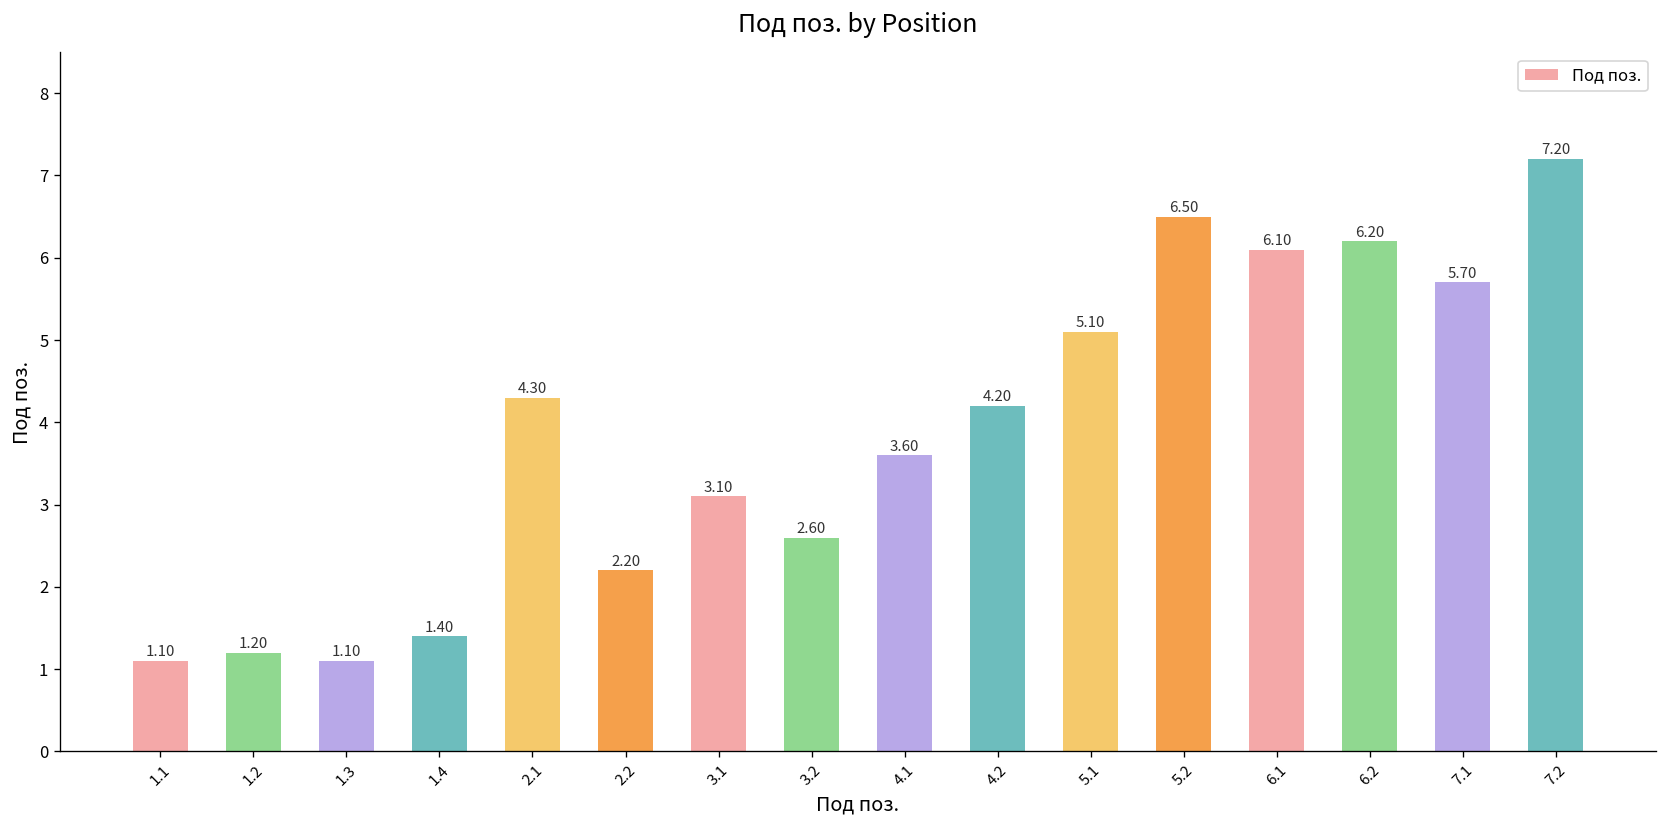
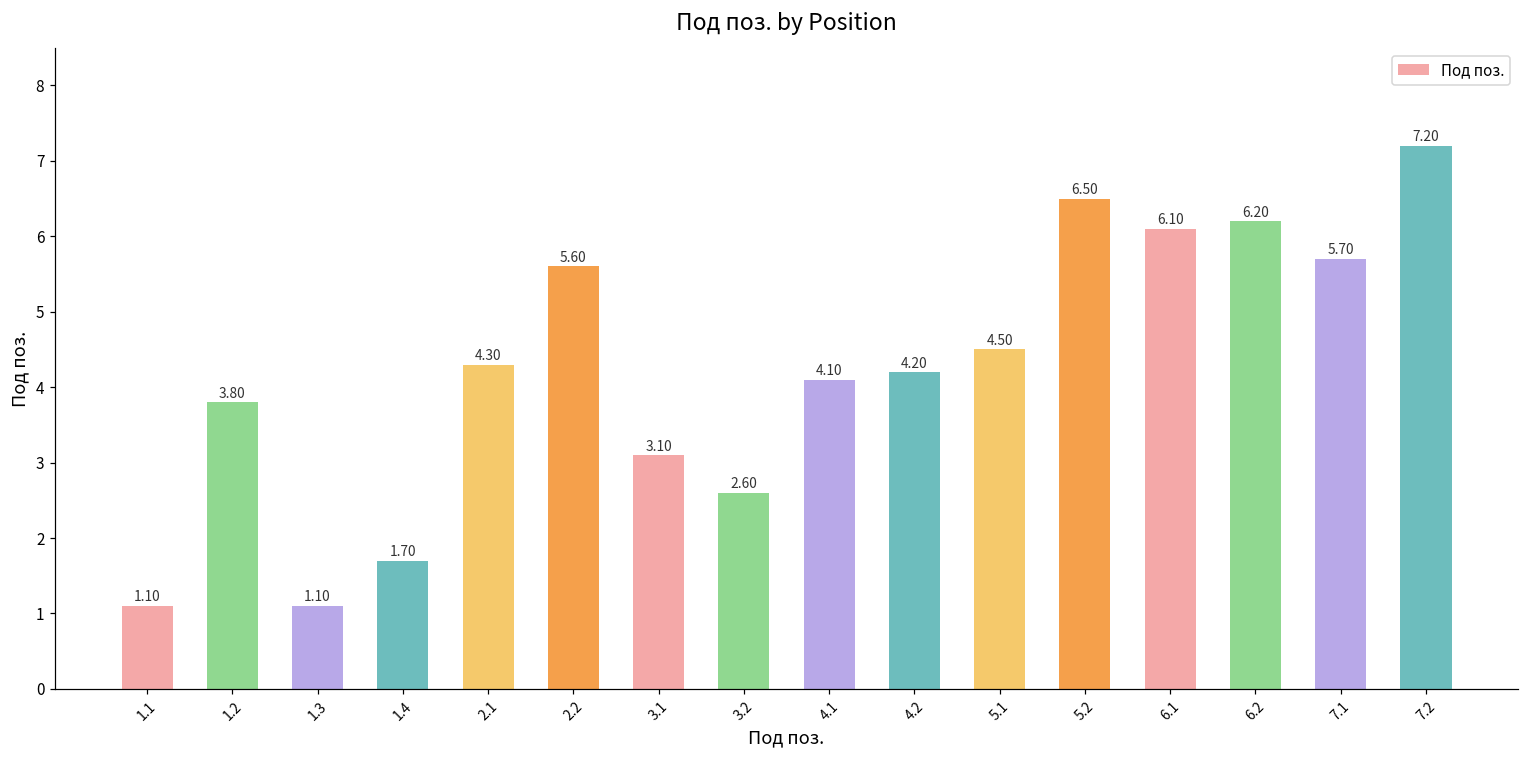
1.2: 1.20 -> 3.80
1.4: 1.40 -> 1.70
2.2: 2.20 -> 5.60
4.1: 3.60 -> 4.10
5.1: 5.10 -> 4.50
